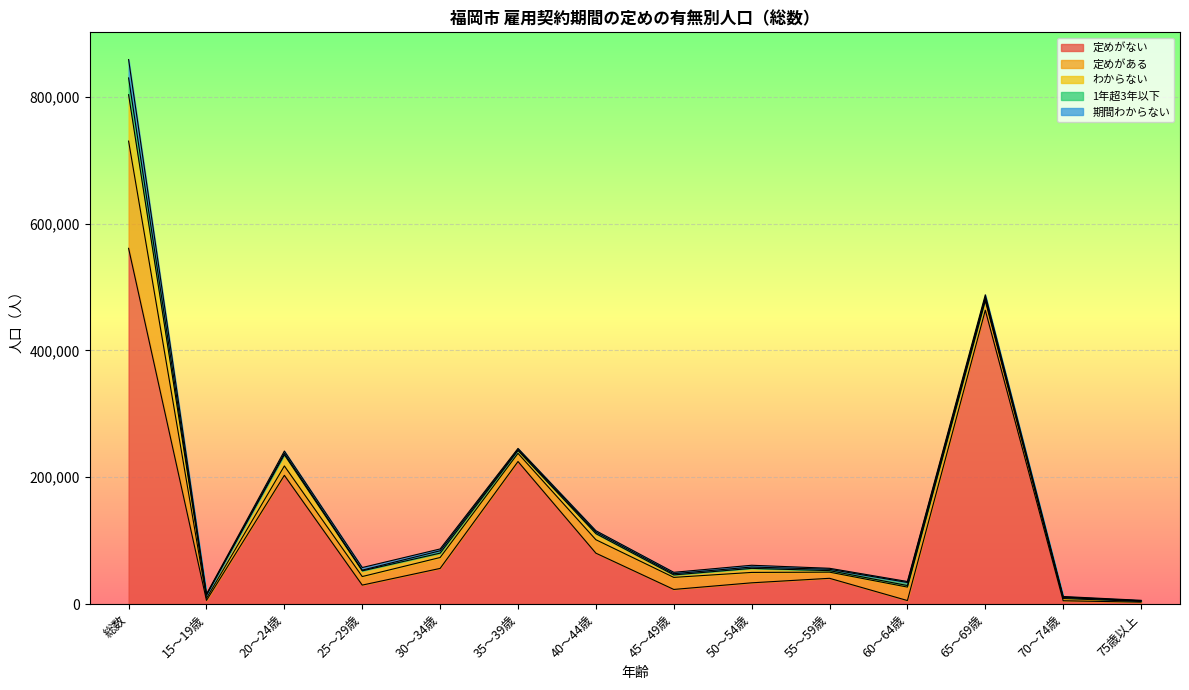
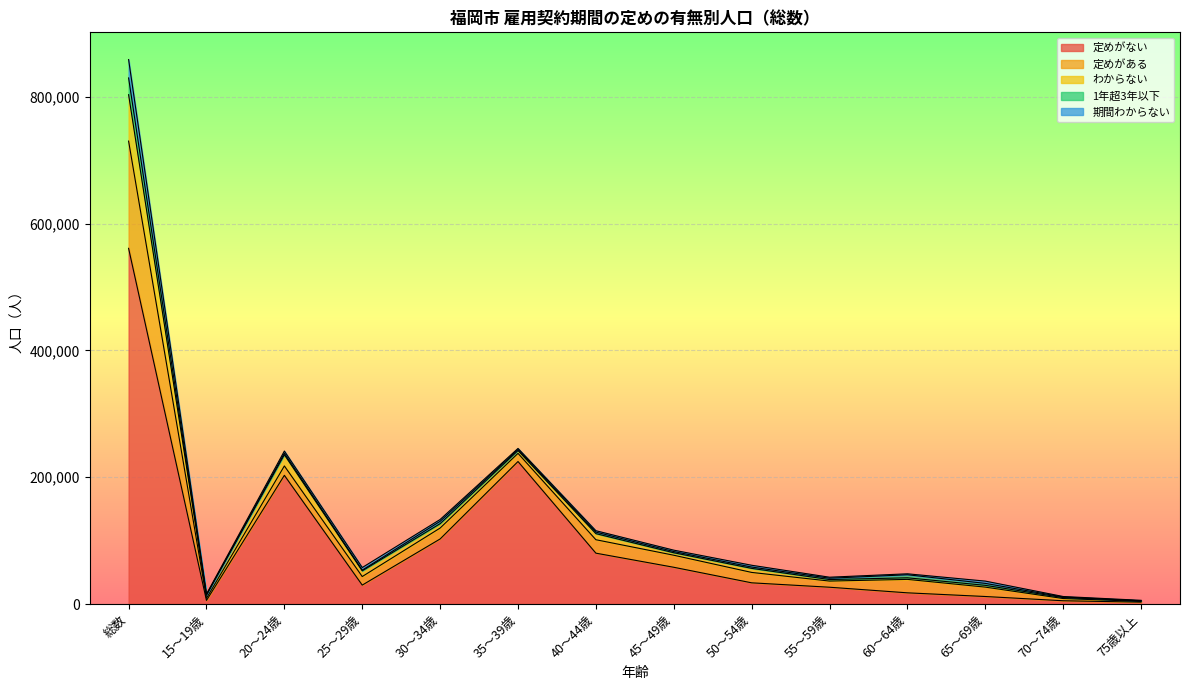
定めがない, 30～34歳: 60,000 -> 100,000
定めがない, 45～49歳: 20,000 -> 60,000
定めがない, 55～59歳: 40,000 -> 30,000
定めがない, 60～64歳: 10,000 -> 20,000
定めがない, 65～69歳: 460,000 -> 10,000
